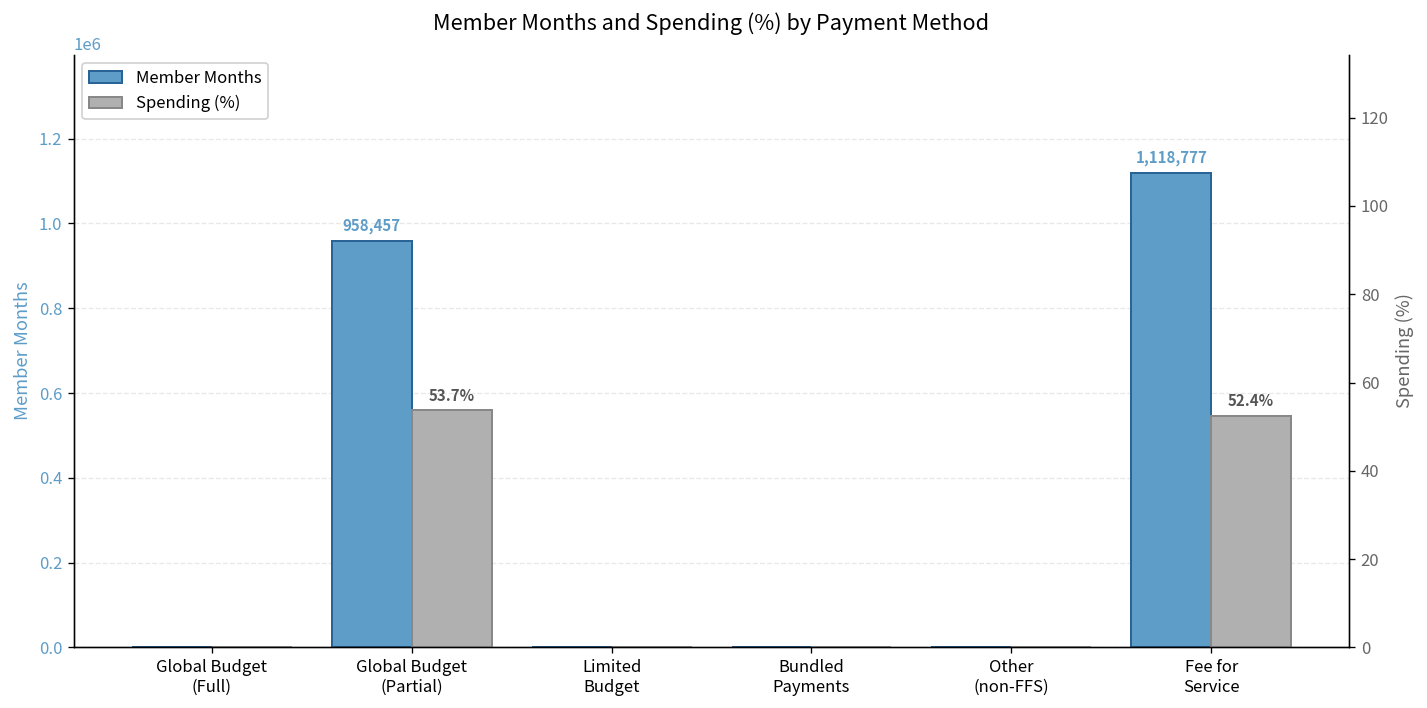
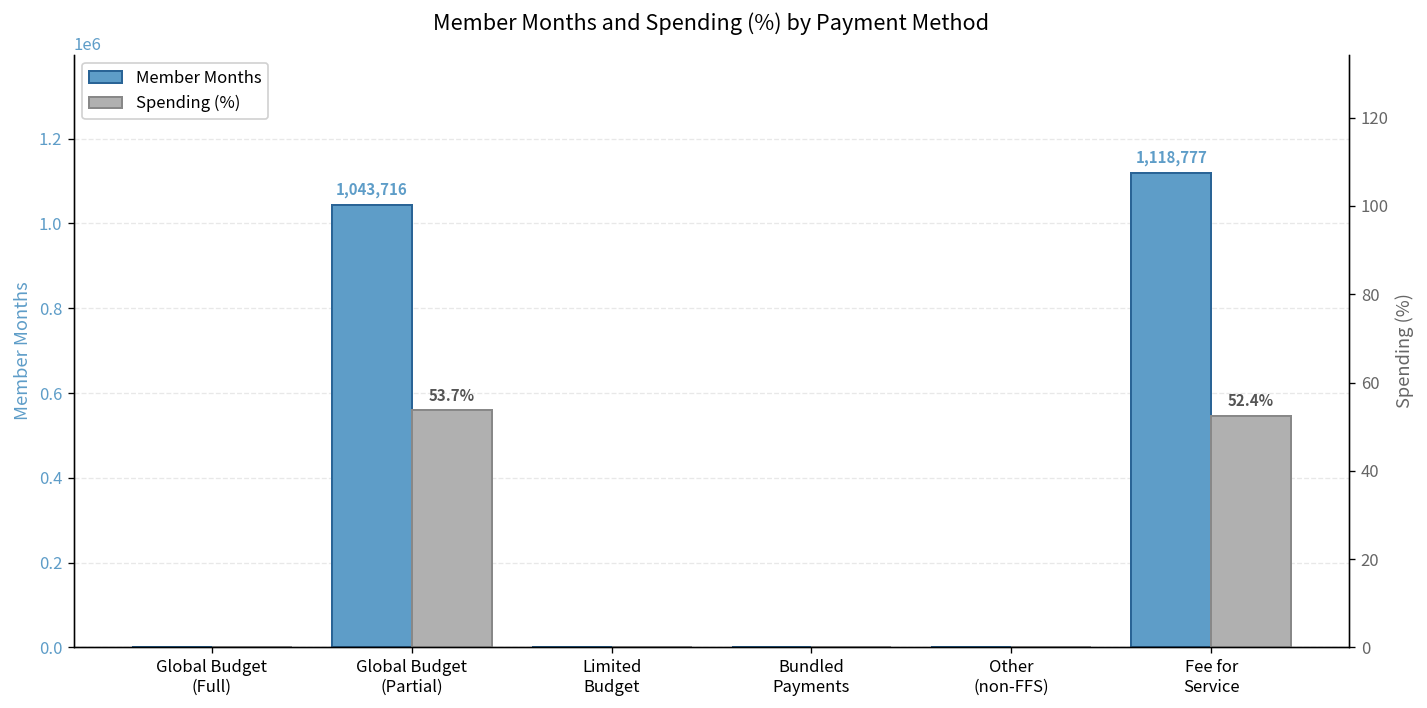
Member Months, Global Budget (Partial): 958,457 -> 1,043,716
